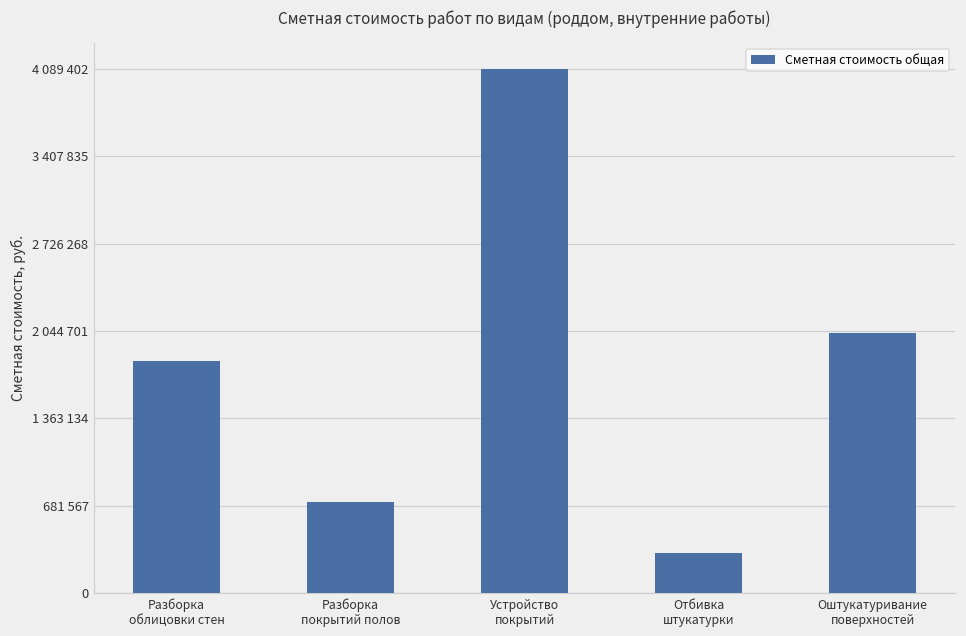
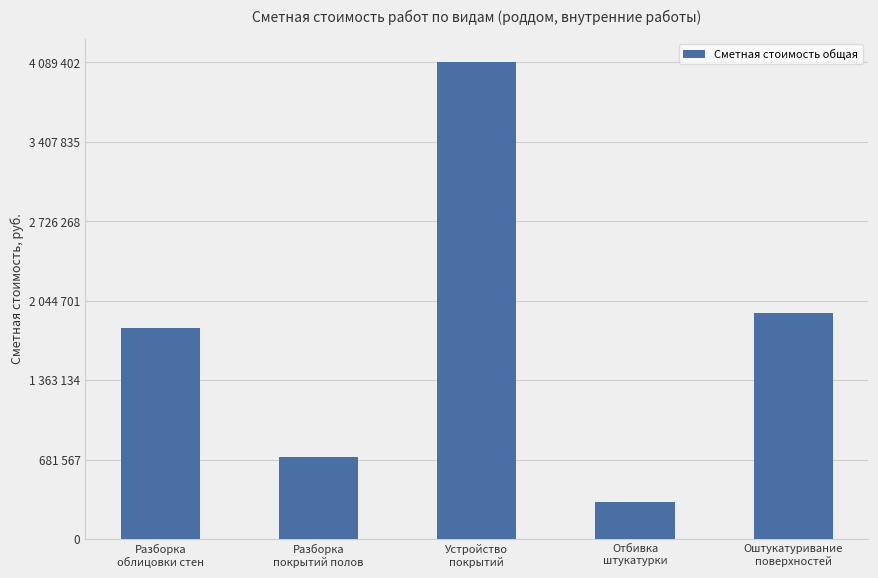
Оштукатуривание поверхностей: 2030000 -> 1940000
